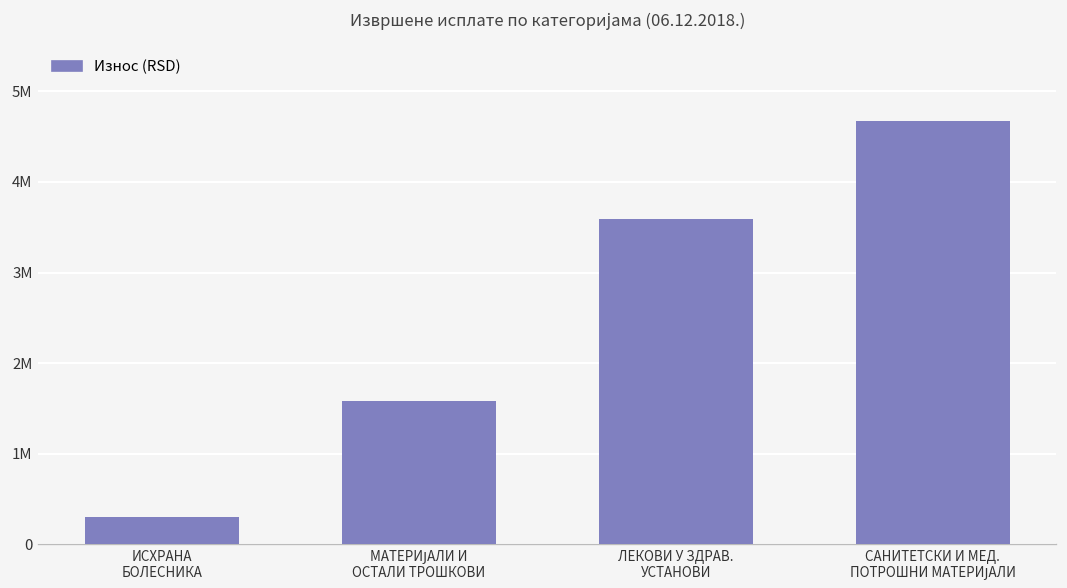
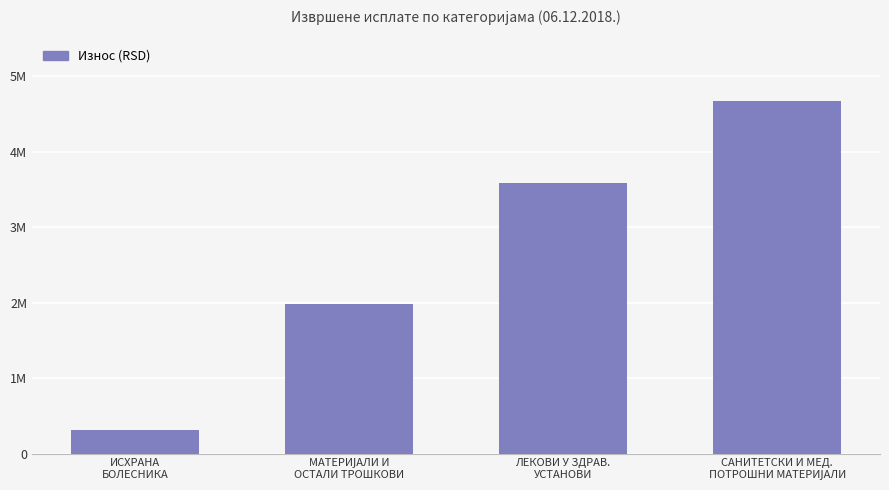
МАТЕРИЈАЛИ И ОСТАЛИ ТРОШКОВИ: 1600000 -> 2000000
